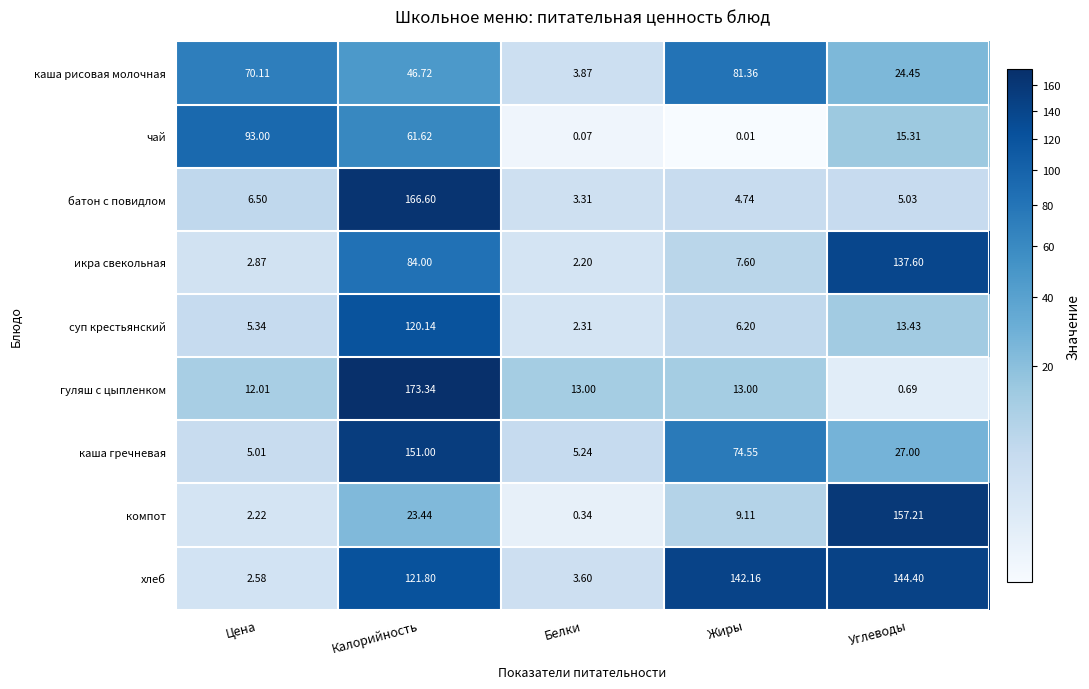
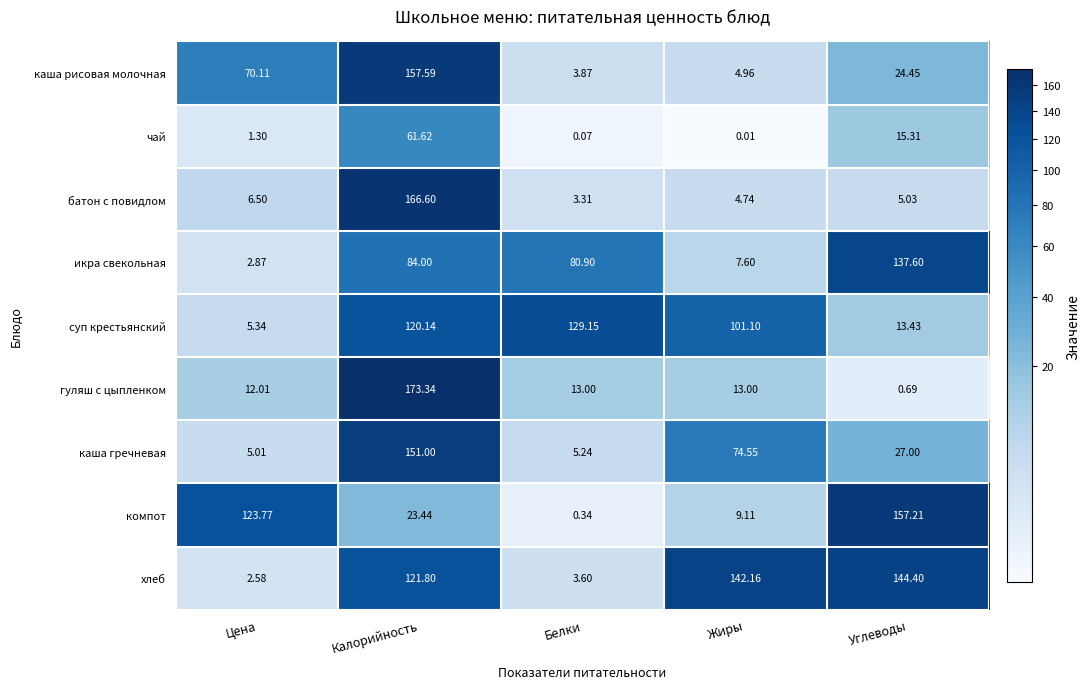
каша рисовая молочная, Калорийность: 46.72 -> 157.59
каша рисовая молочная, Жиры: 81.36 -> 4.96
чай, Цена: 93.00 -> 1.30
икра свекольная, Белки: 2.20 -> 80.90
суп крестьянский, Белки: 2.31 -> 129.15
суп крестьянский, Жиры: 6.20 -> 101.10
компот, Цена: 2.22 -> 123.77
